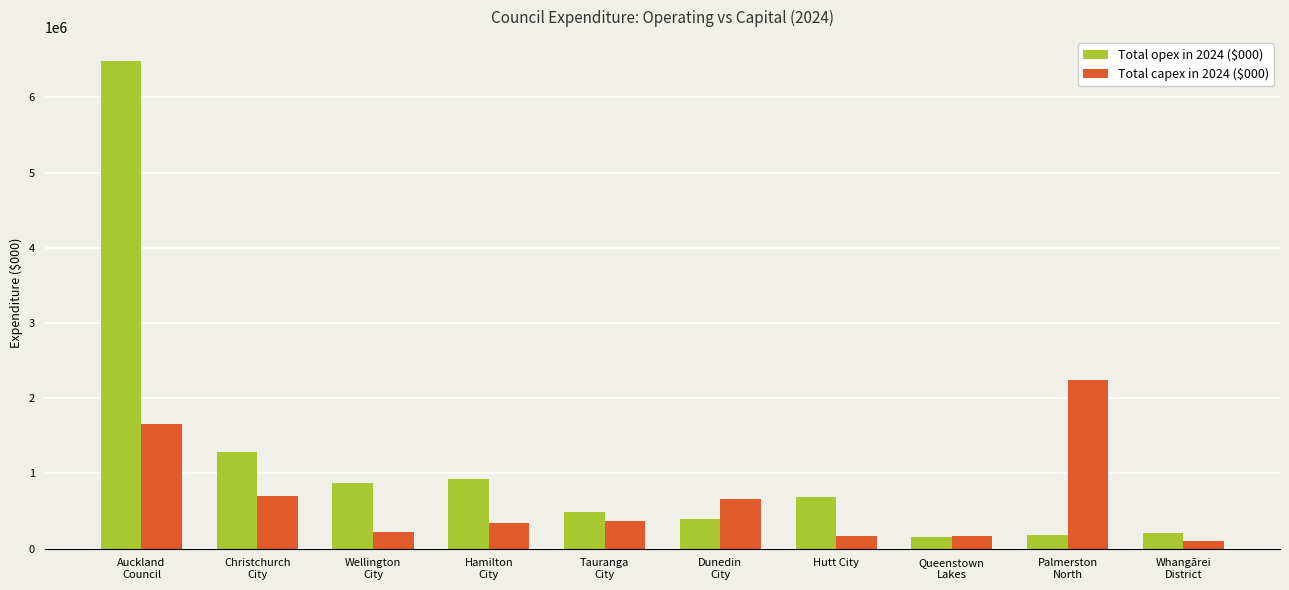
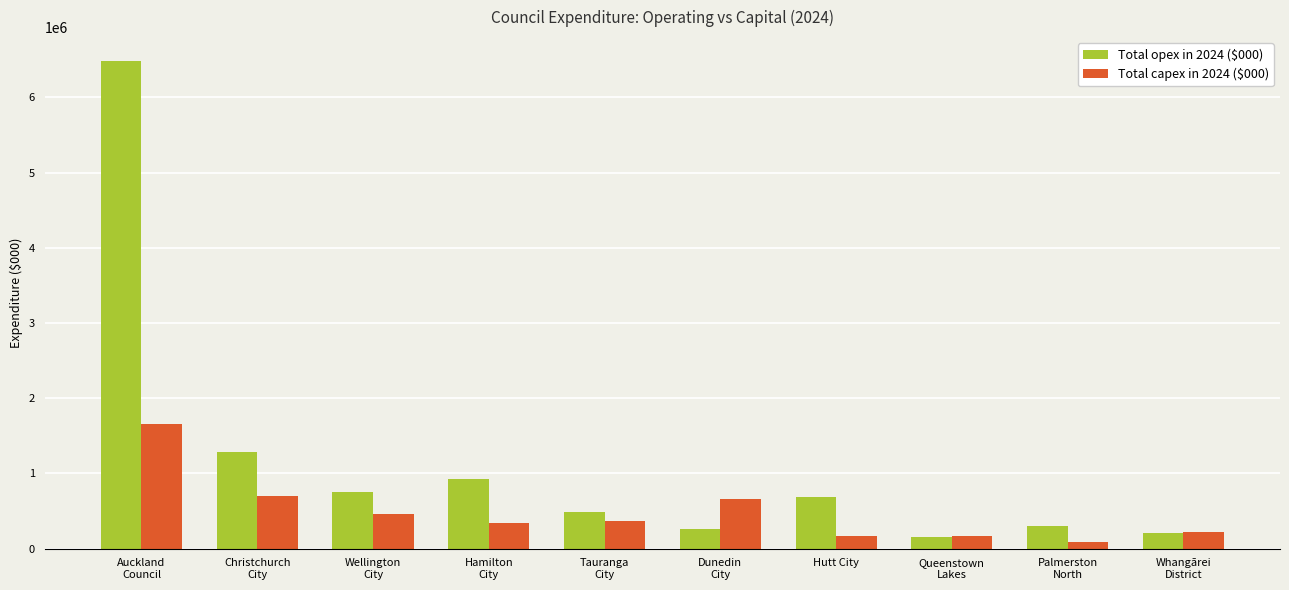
Total opex in 2024 ($000), Wellington City: 900000 -> 700000
Total capex in 2024 ($000), Wellington City: 200000 -> 500000
Total opex in 2024 ($000), Dunedin City: 400000 -> 300000
Total opex in 2024 ($000), Palmerston North: 200000 -> 300000
Total capex in 2024 ($000), Palmerston North: 2200000 -> 100000
Total capex in 2024 ($000), Whangārei District: 100000 -> 200000
